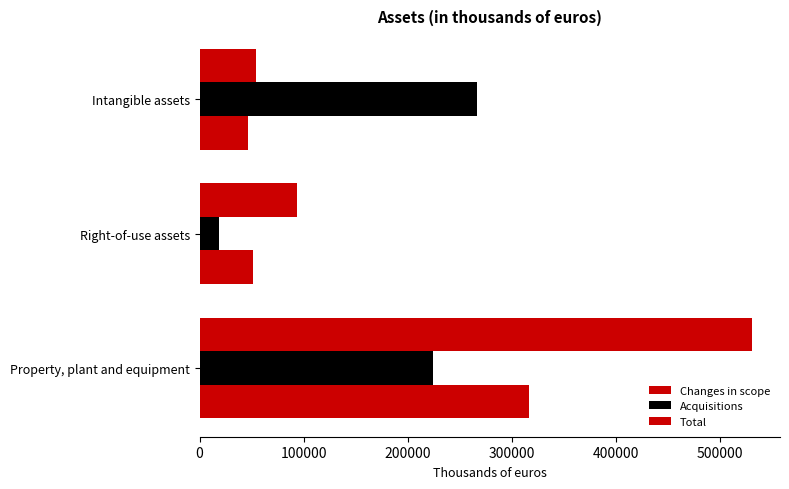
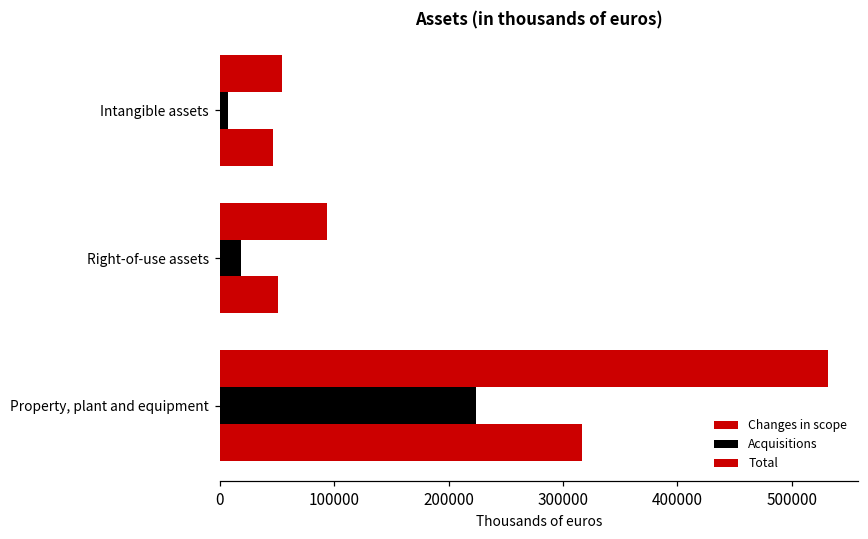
Acquisitions, Intangible assets: 266000 -> 7000
